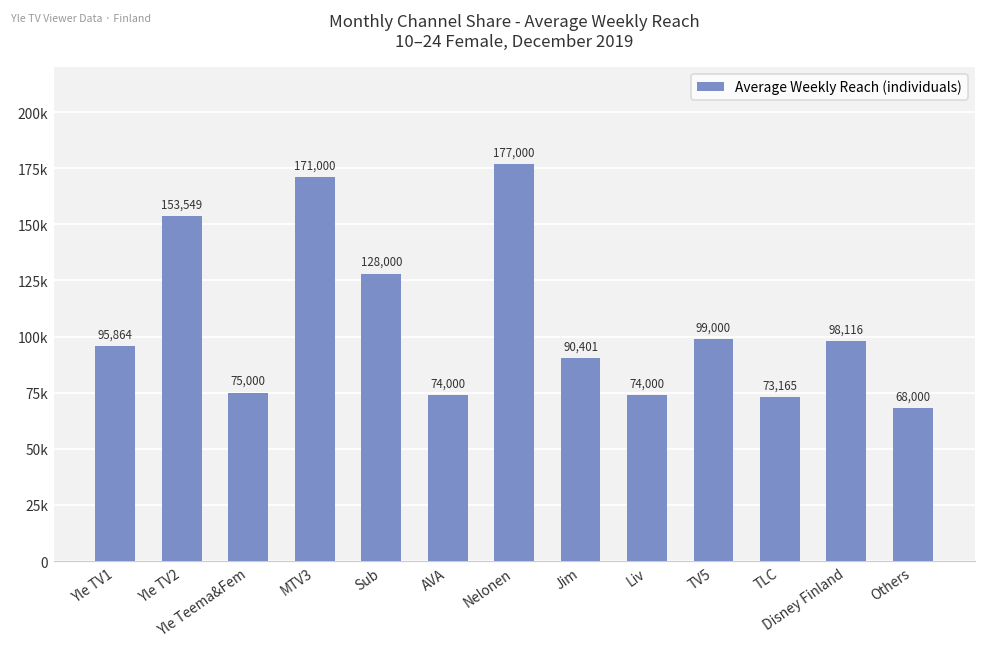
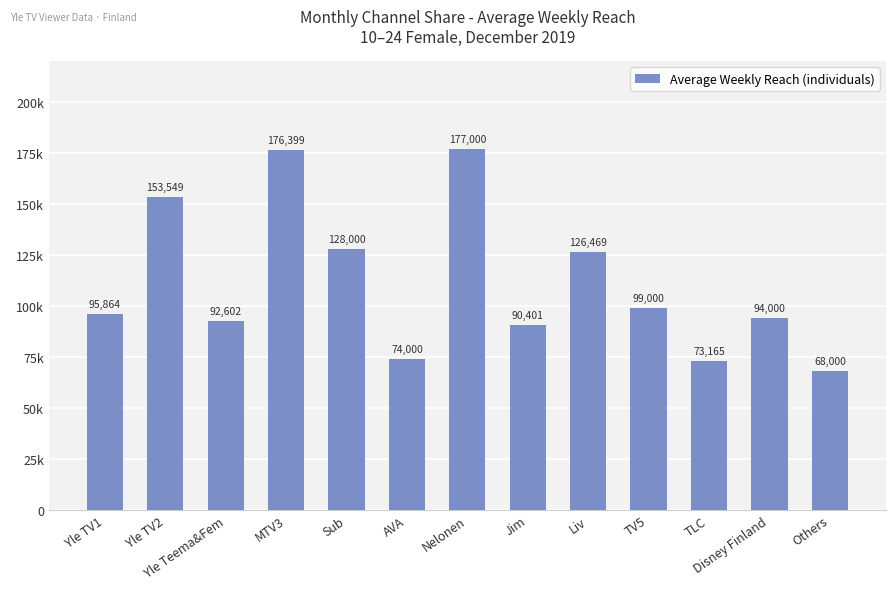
Yle Teema&Fem: 75,000 -> 92,602
MTV3: 171,000 -> 176,399
Liv: 74,000 -> 126,469
Disney Finland: 98,116 -> 94,000
